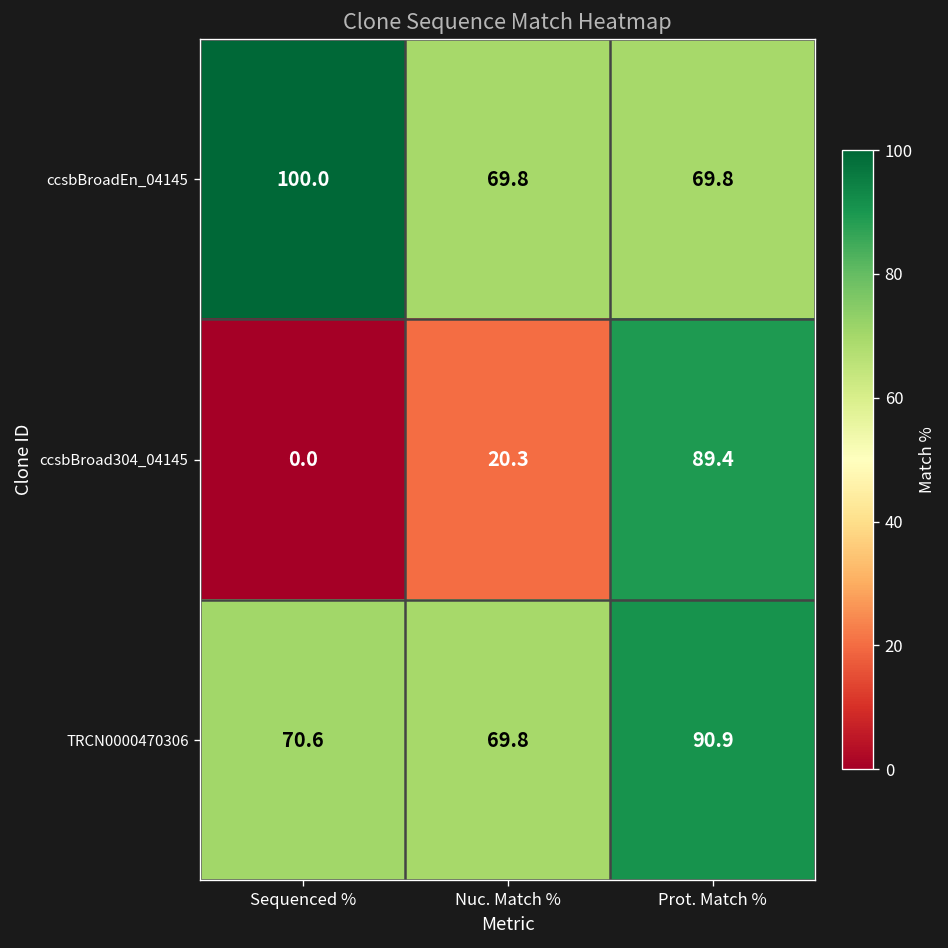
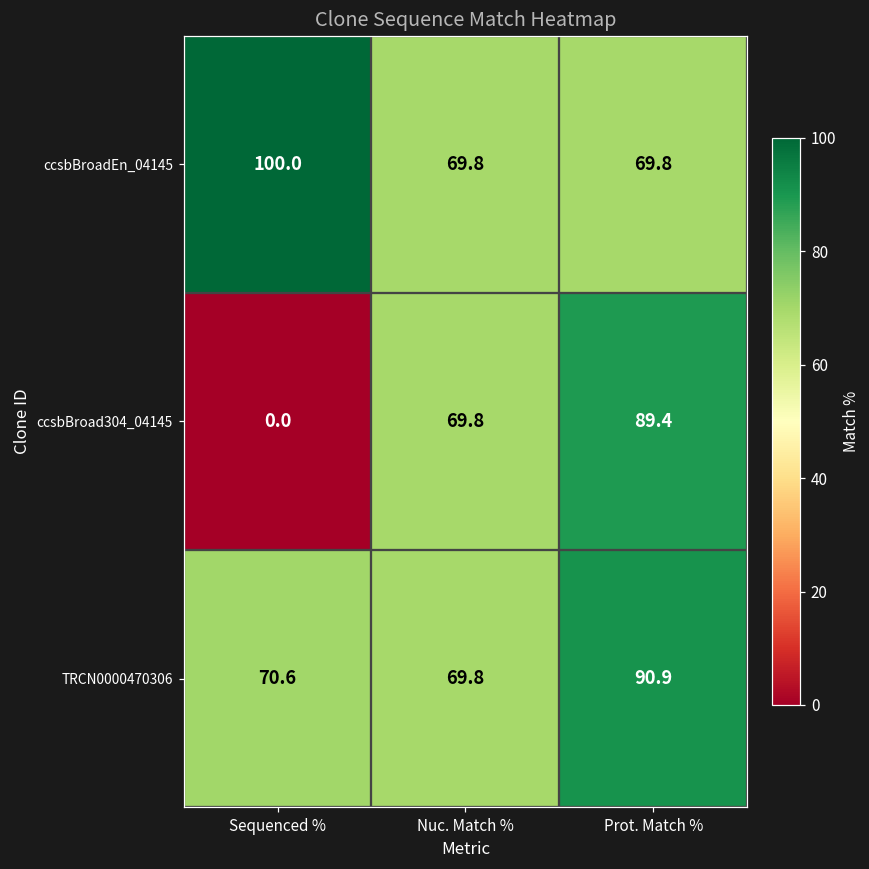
ccsbBroad304_04145, Nuc. Match %: 20.3 -> 69.8
